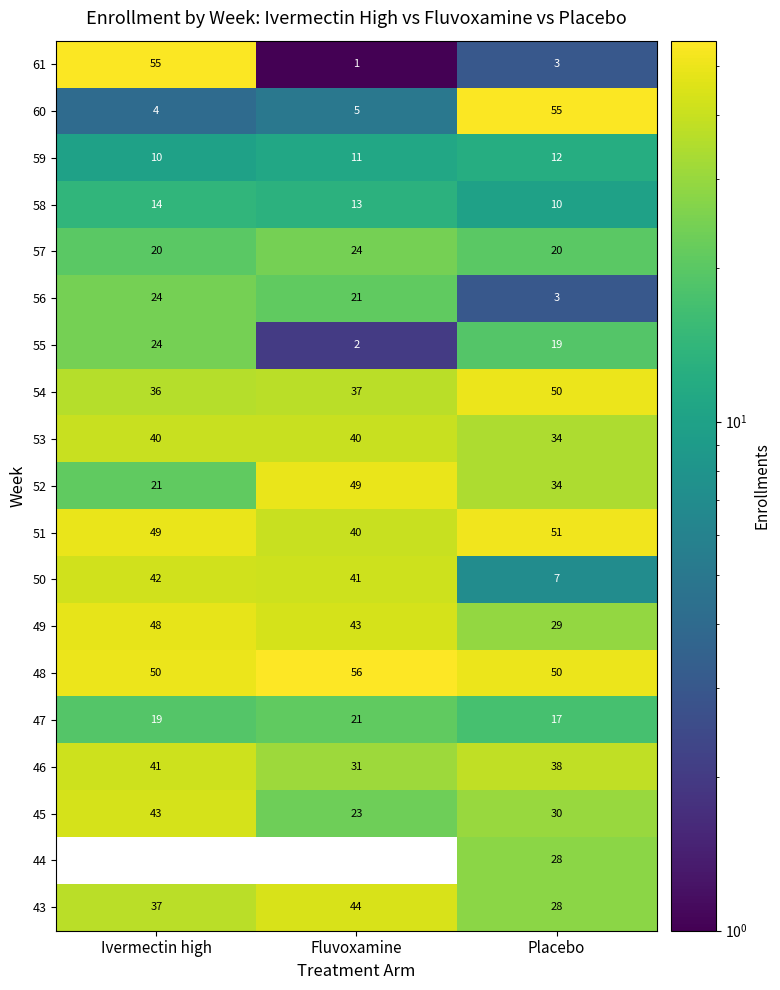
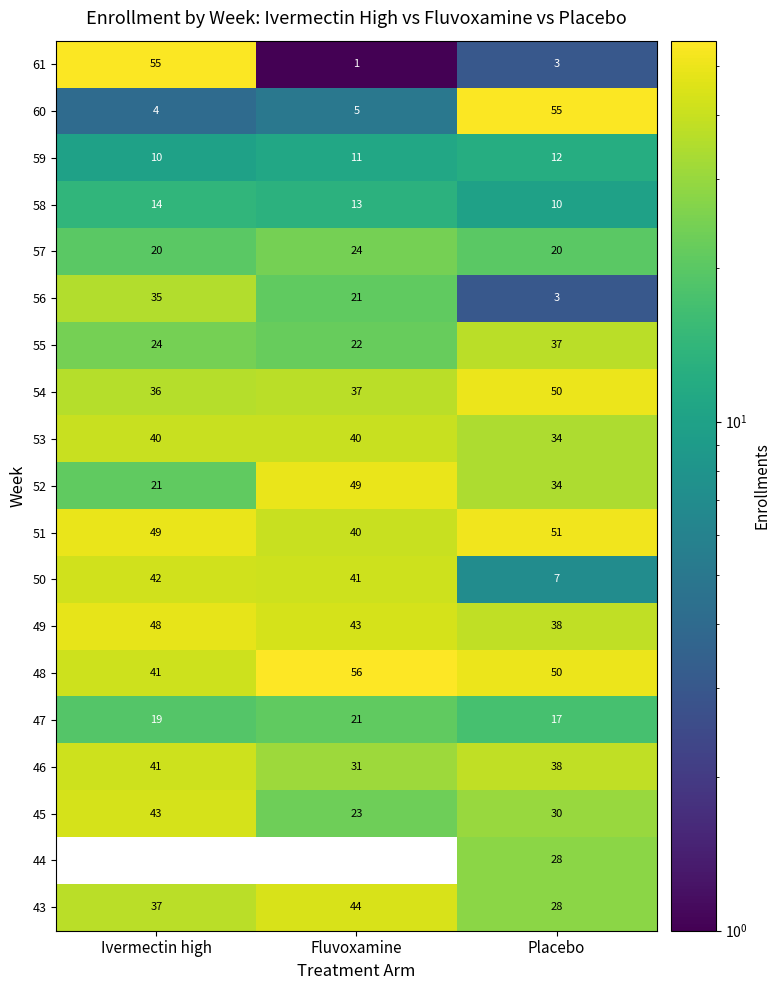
56, Ivermectin high: 24 -> 35
55, Fluvoxamine: 2 -> 22
55, Placebo: 19 -> 37
49, Placebo: 29 -> 38
48, Ivermectin high: 50 -> 41
